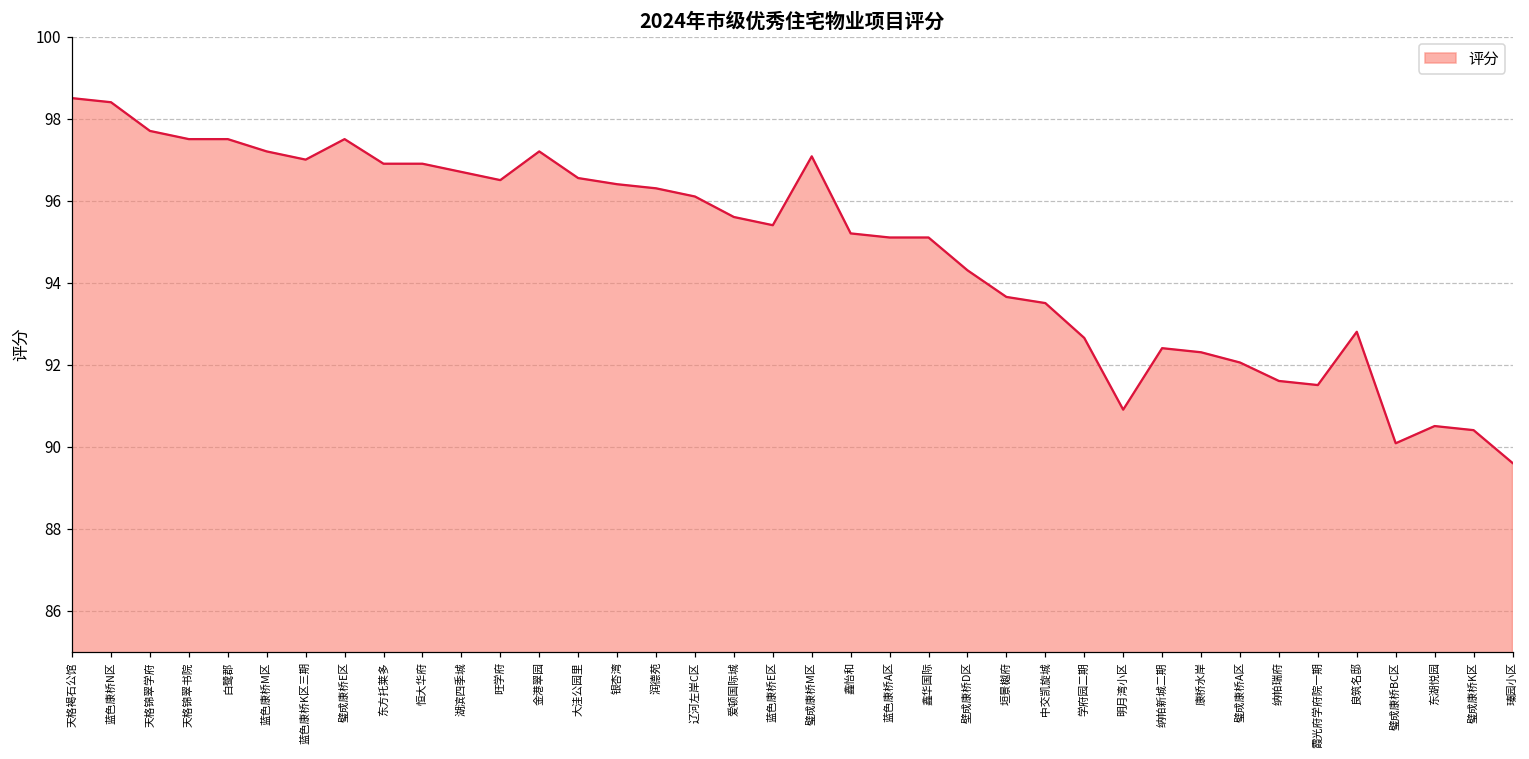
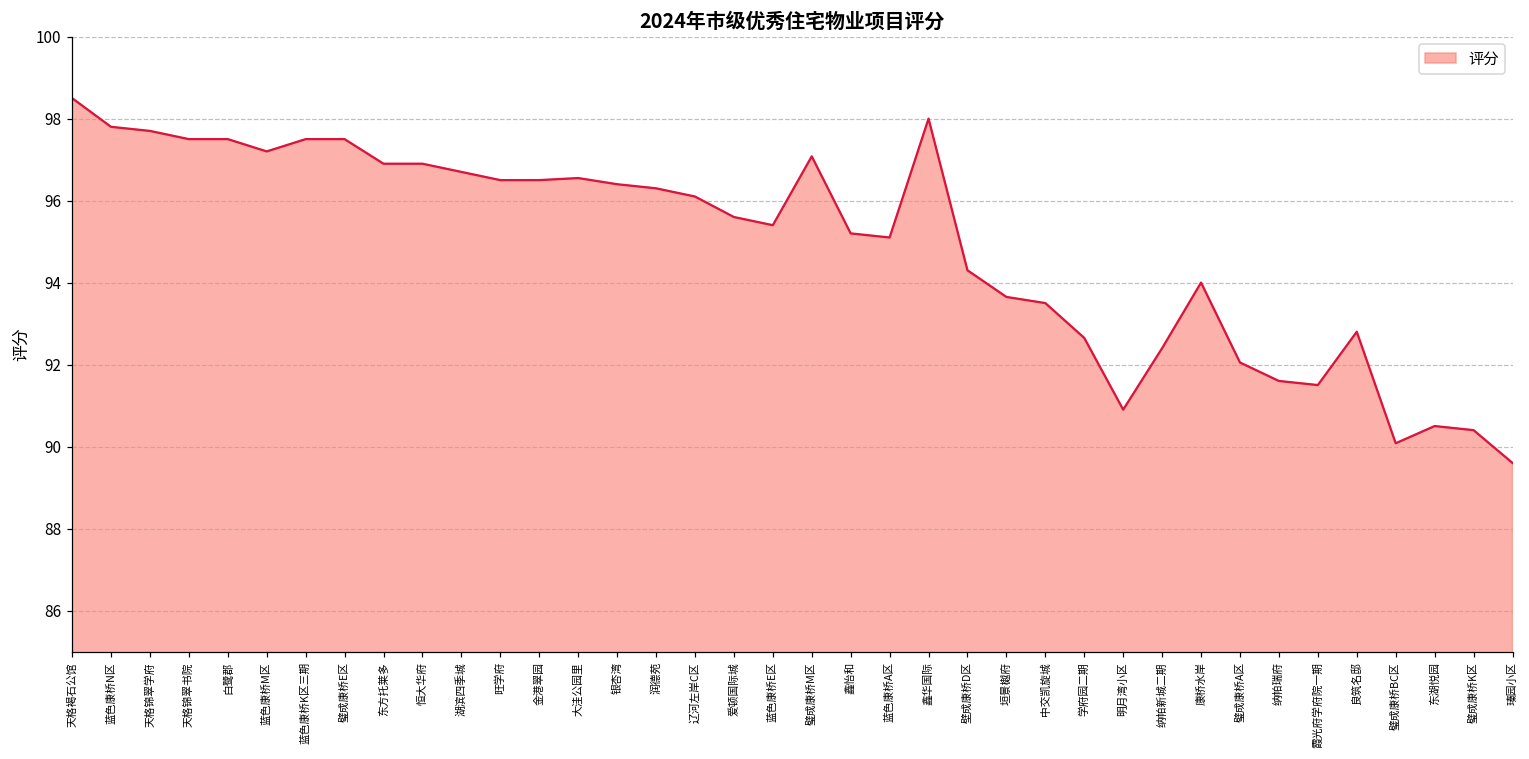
蓝色康桥N区: 98.4 -> 97.8
蓝色康桥K区三期: 97.0 -> 97.5
金港翠园: 97.2 -> 96.5
鑫华国际: 95.1 -> 98.0
康桥水岸: 92.3 -> 94.0
